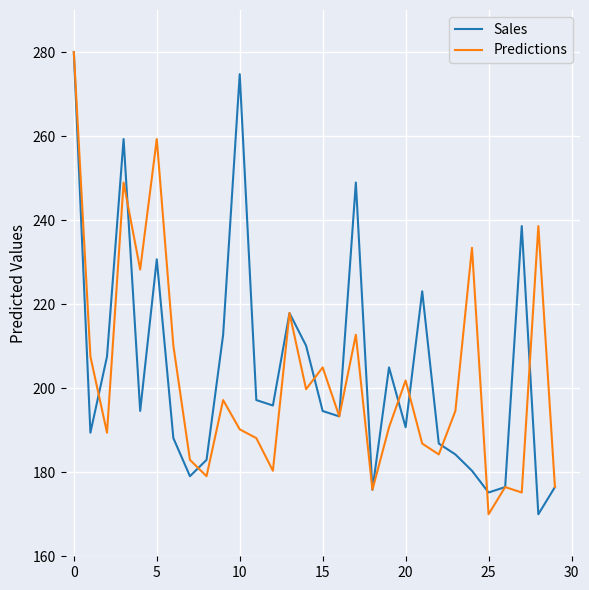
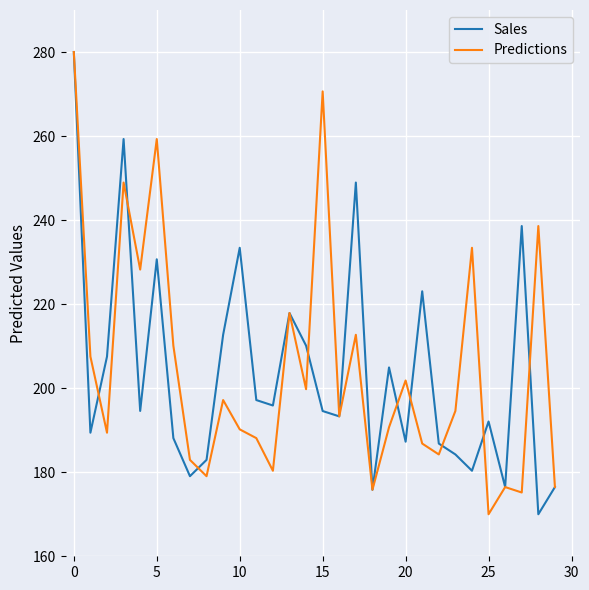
Sales, 10: 275 -> 233
Predictions, 15: 205 -> 271
Sales, 20: 191 -> 187
Sales, 25: 175 -> 192
